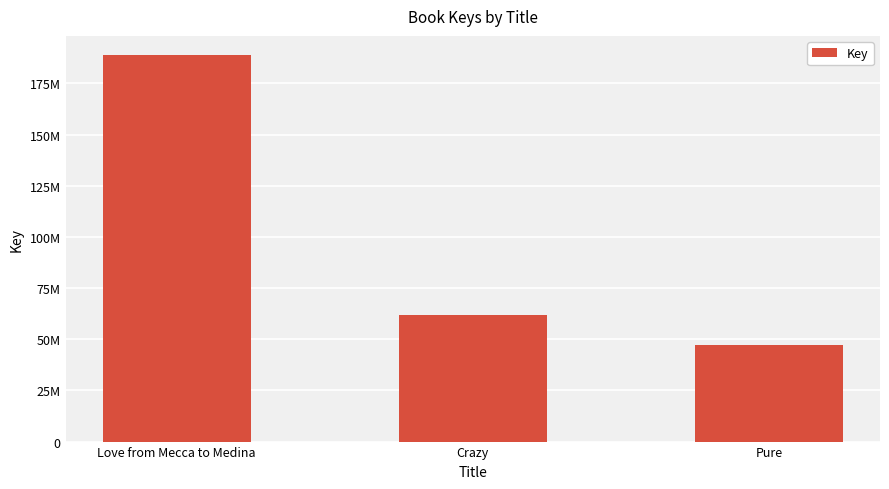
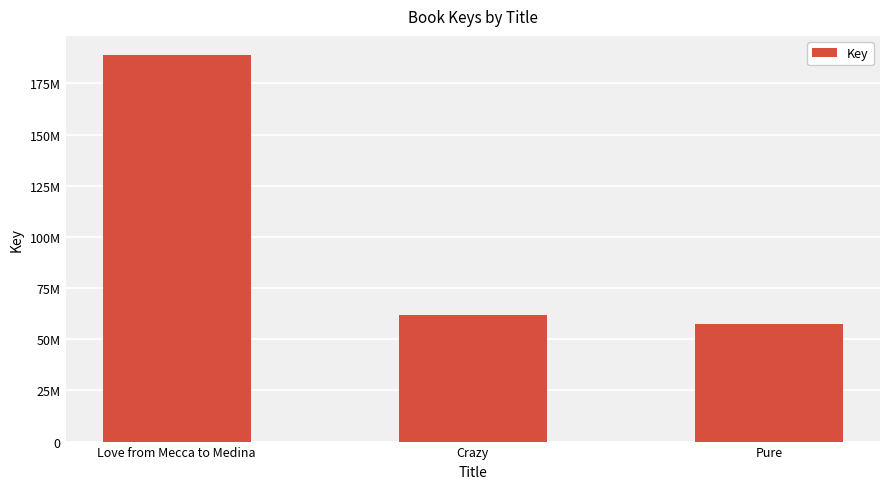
Pure: 47000000 -> 57000000
